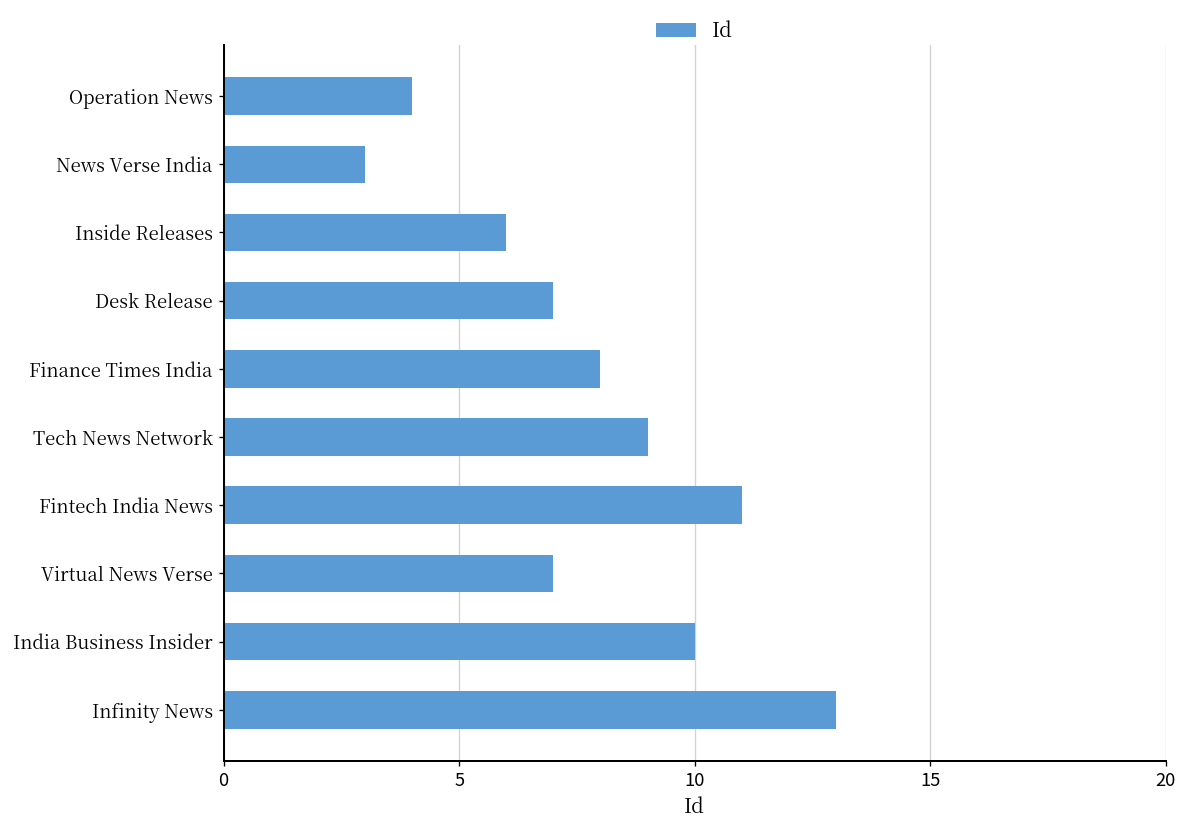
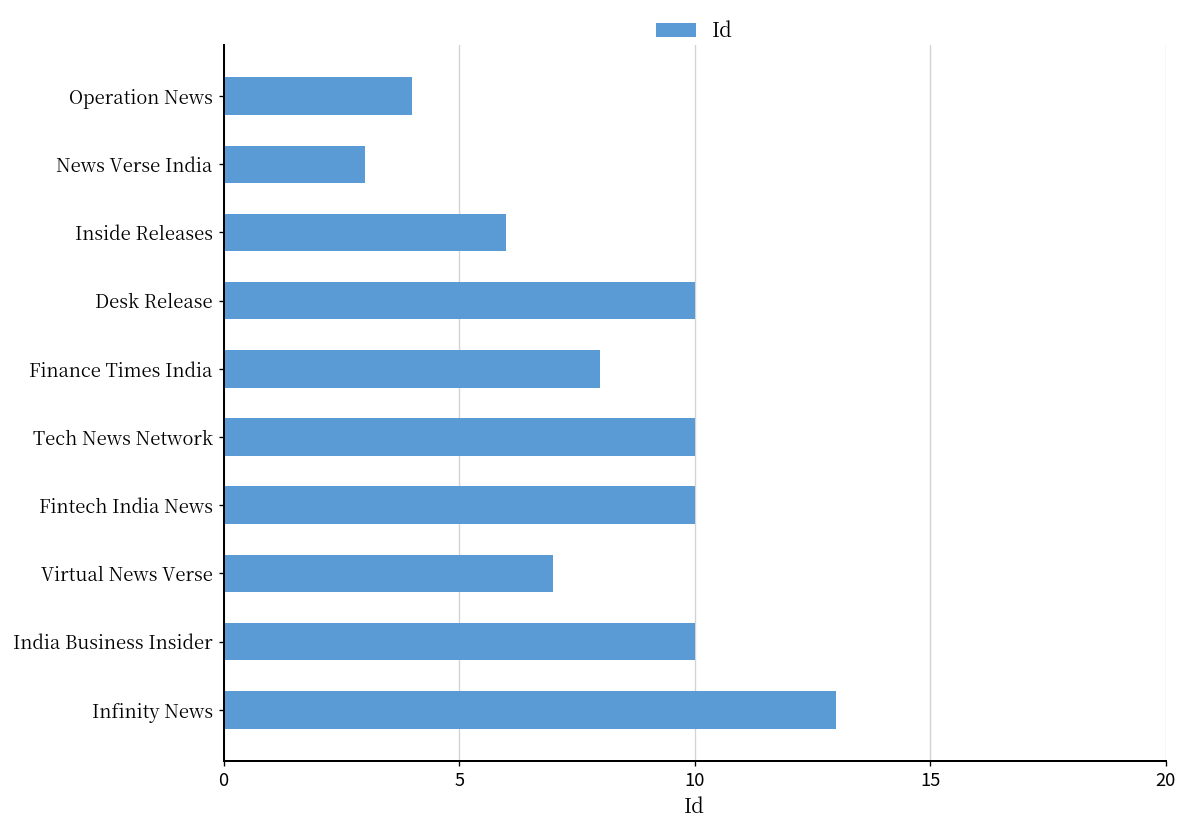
Desk Release: 7 -> 10
Tech News Network: 9 -> 10
Fintech India News: 11 -> 10
